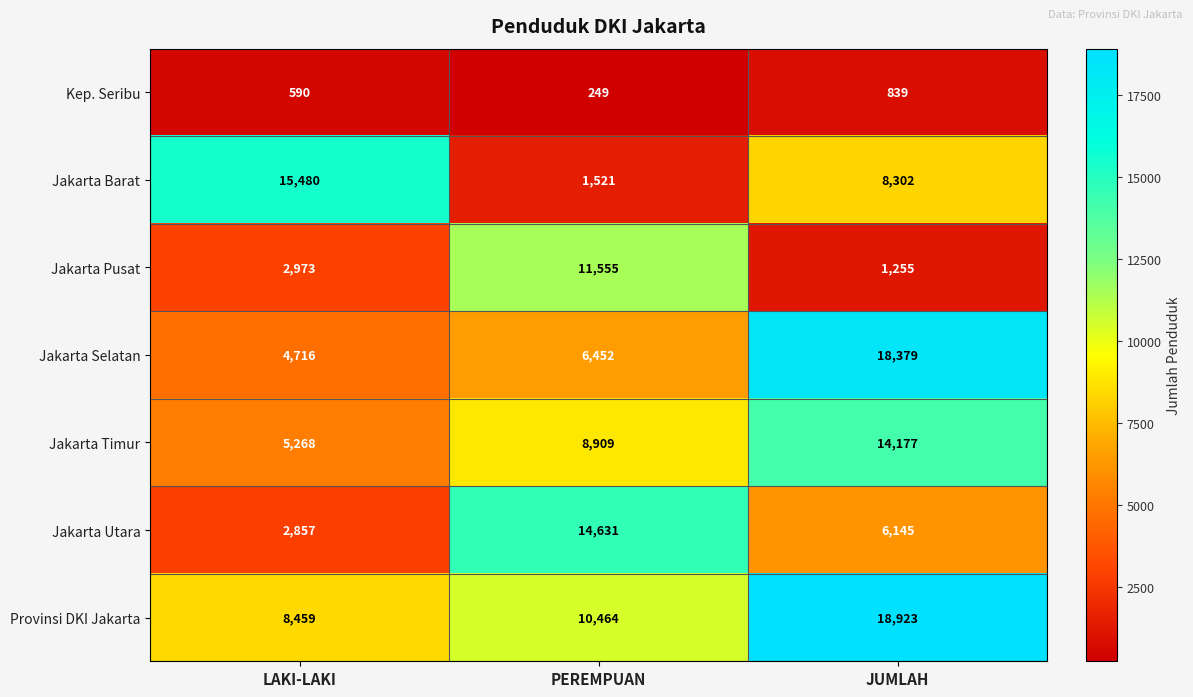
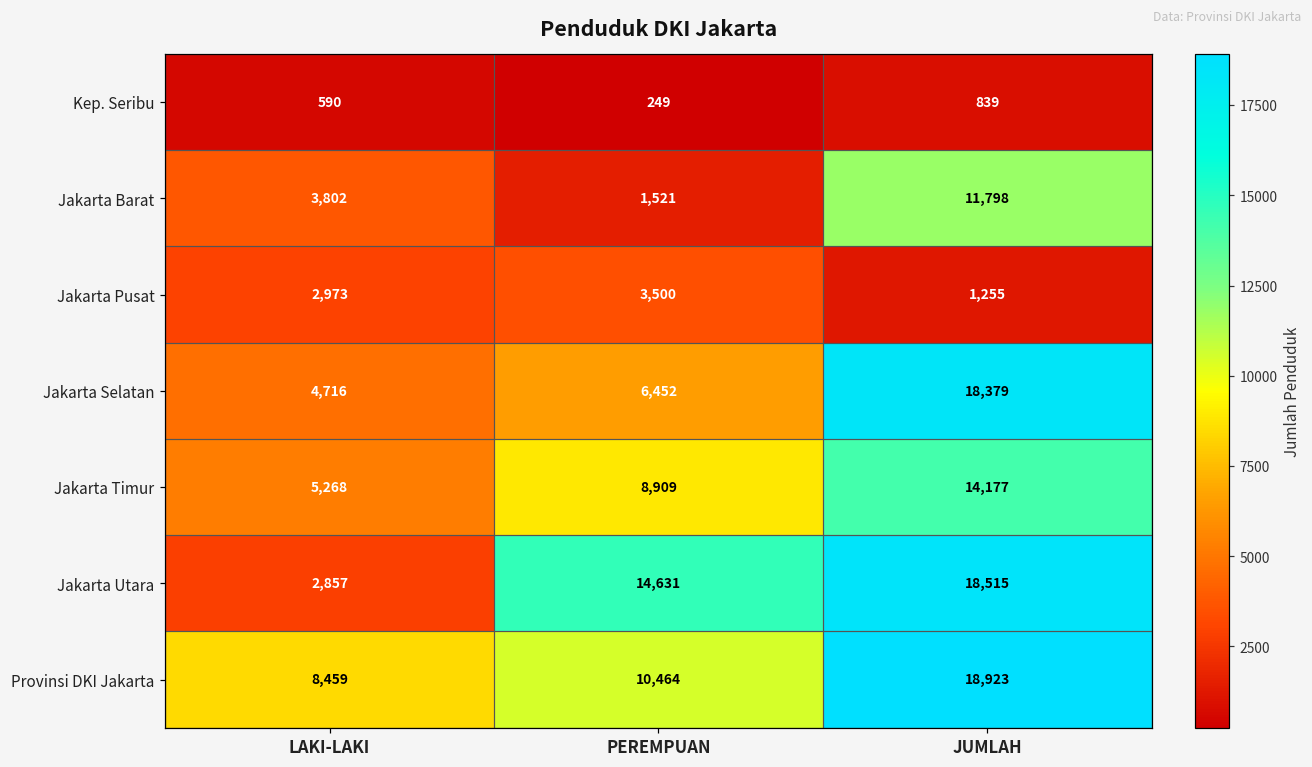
Jakarta Barat, LAKI-LAKI: 15,480 -> 3,802
Jakarta Barat, JUMLAH: 8,302 -> 11,798
Jakarta Pusat, PEREMPUAN: 11,555 -> 3,500
Jakarta Utara, JUMLAH: 6,145 -> 18,515
